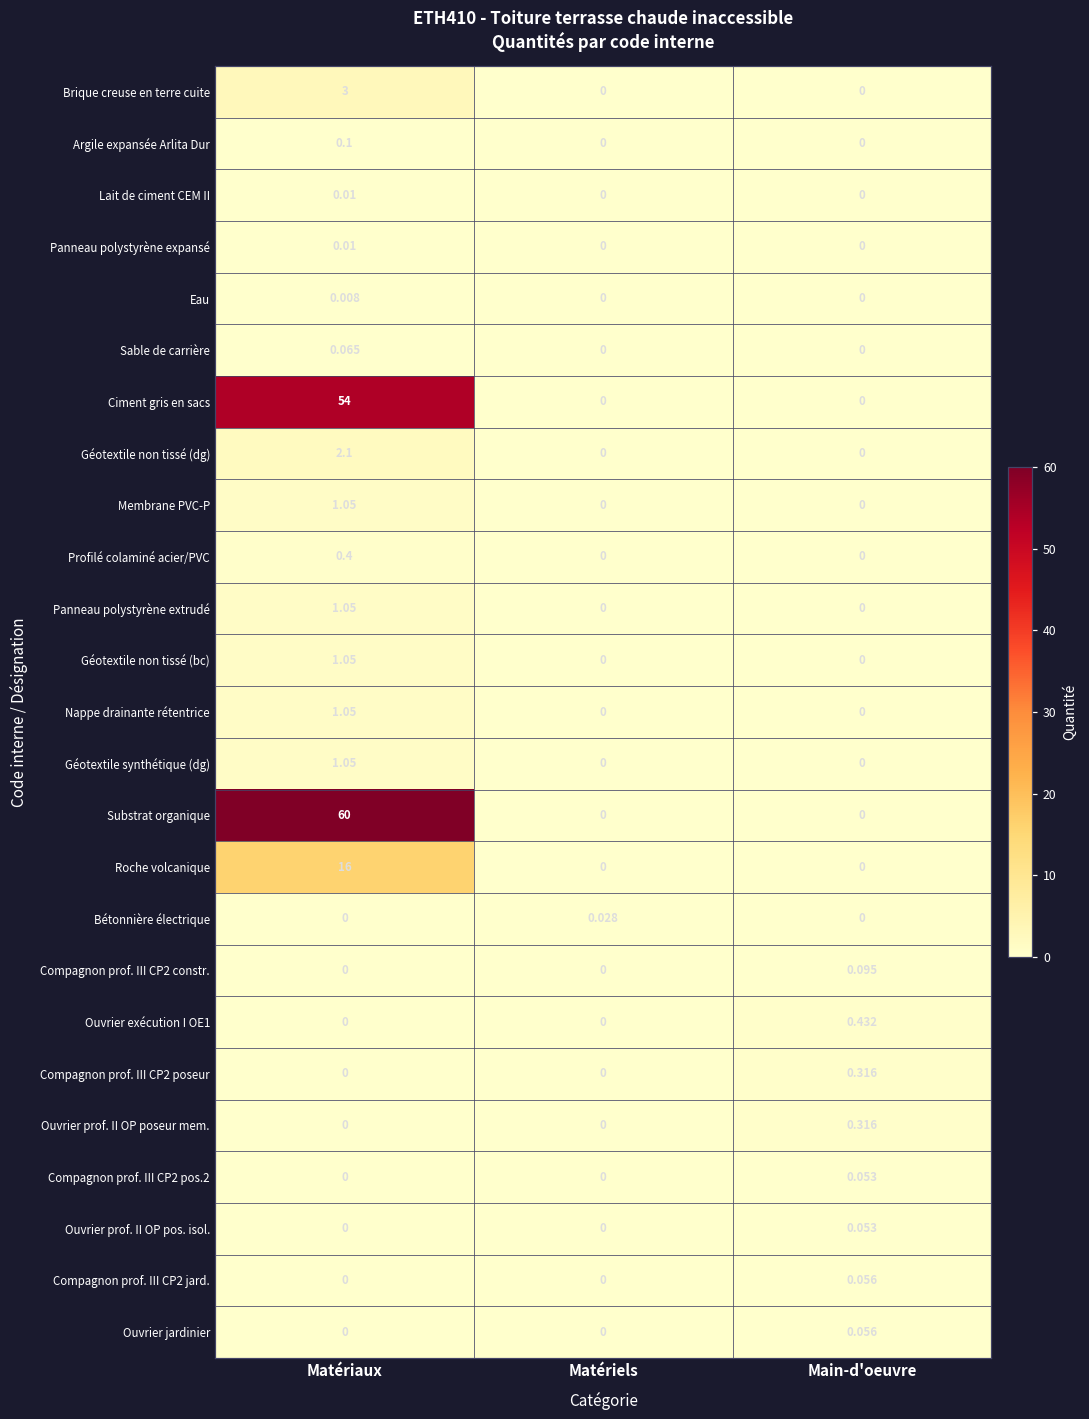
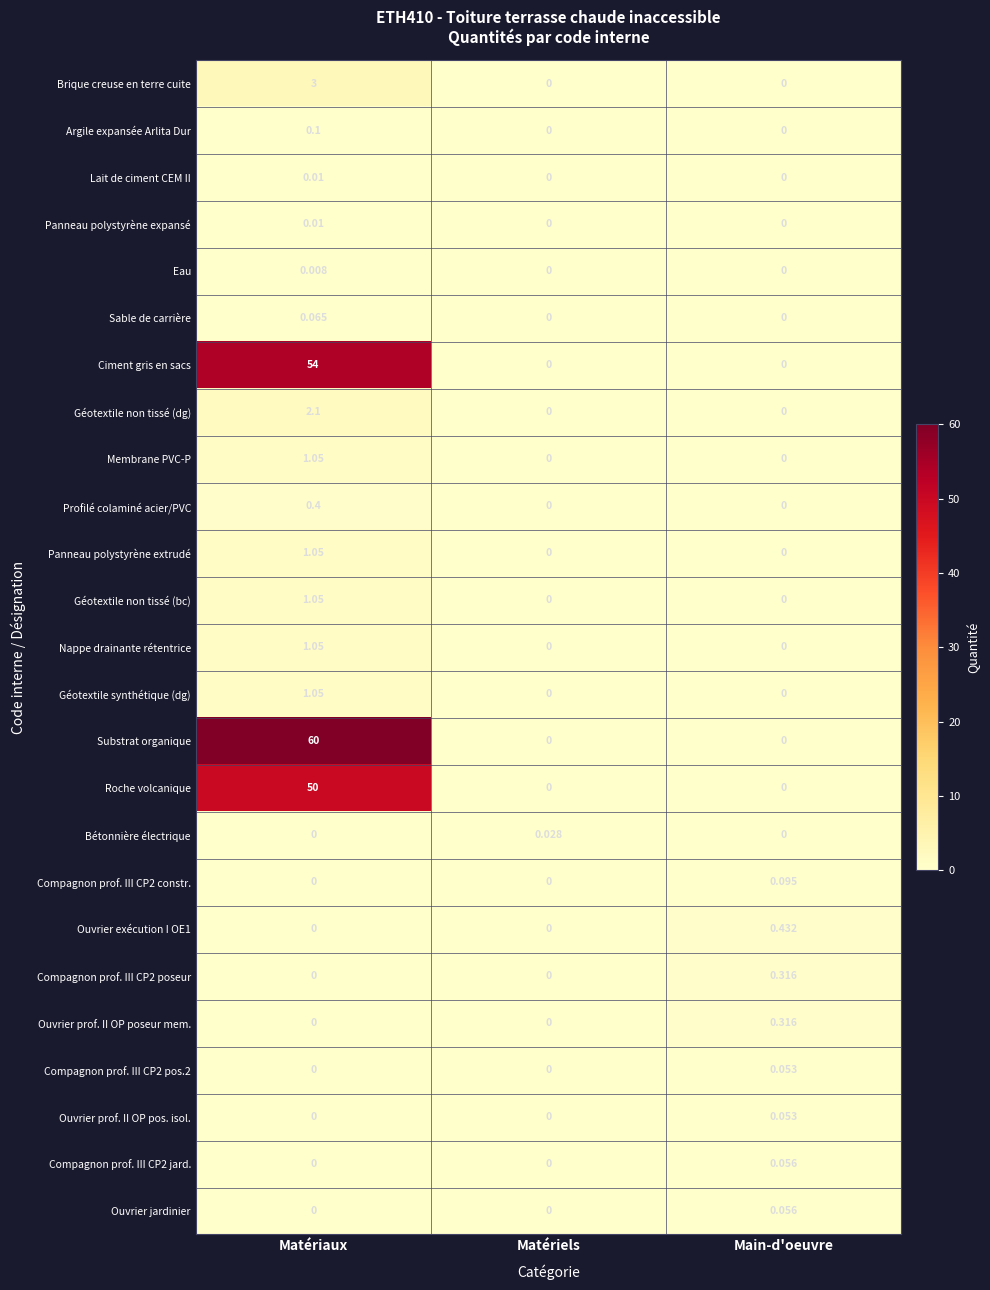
Roche volcanique, Matériaux: 16 -> 50
